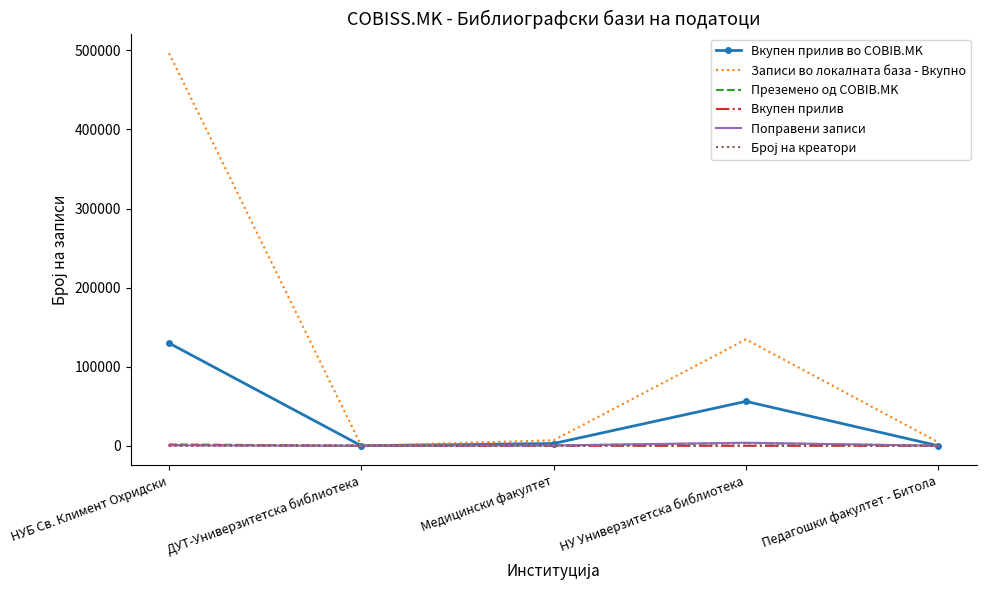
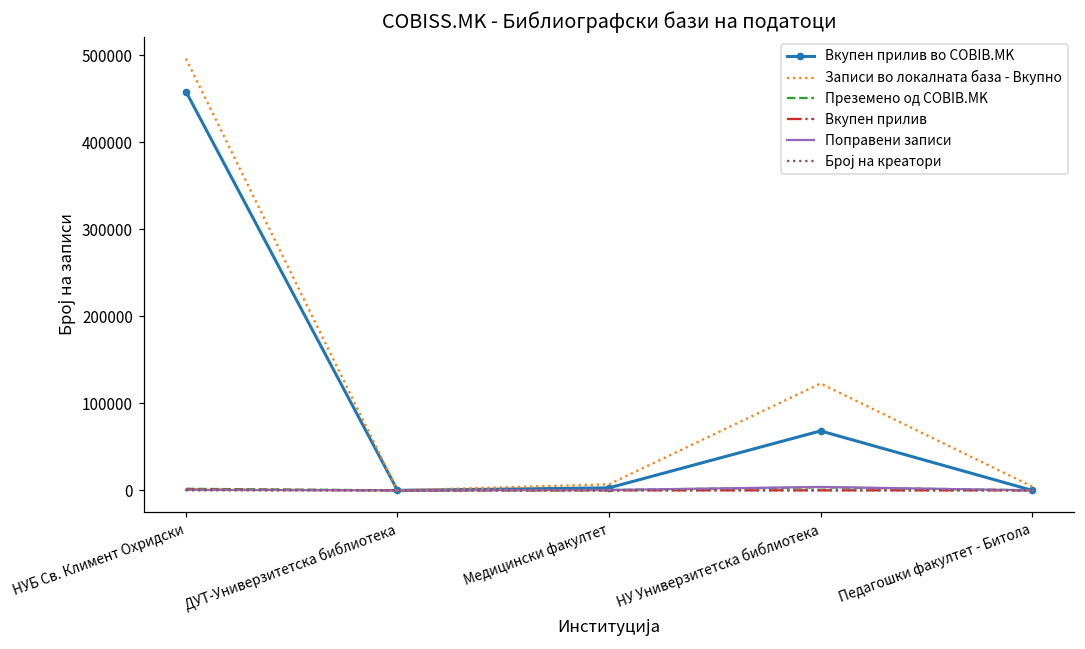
Вкупен прилив во COBIB.MK, НУБ Св. Климент Охридски: 130000 -> 460000
Вкупен прилив во COBIB.MK, НУ Универзитетска библиотека: 60000 -> 70000
Записи во локалната база - Вкупно, НУ Универзитетска библиотека: 130000 -> 120000
